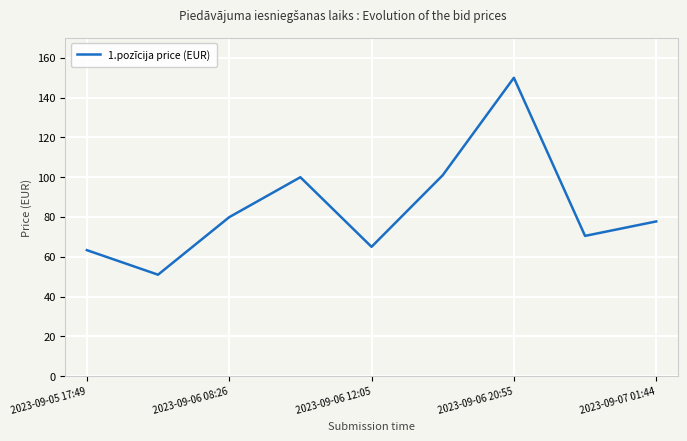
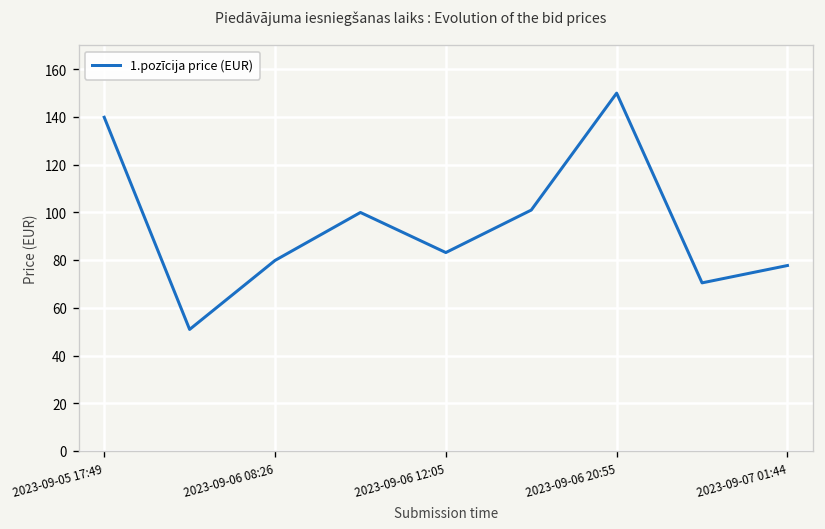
2023-09-05 17:49: 63 -> 140
2023-09-06 12:05: 65 -> 83
